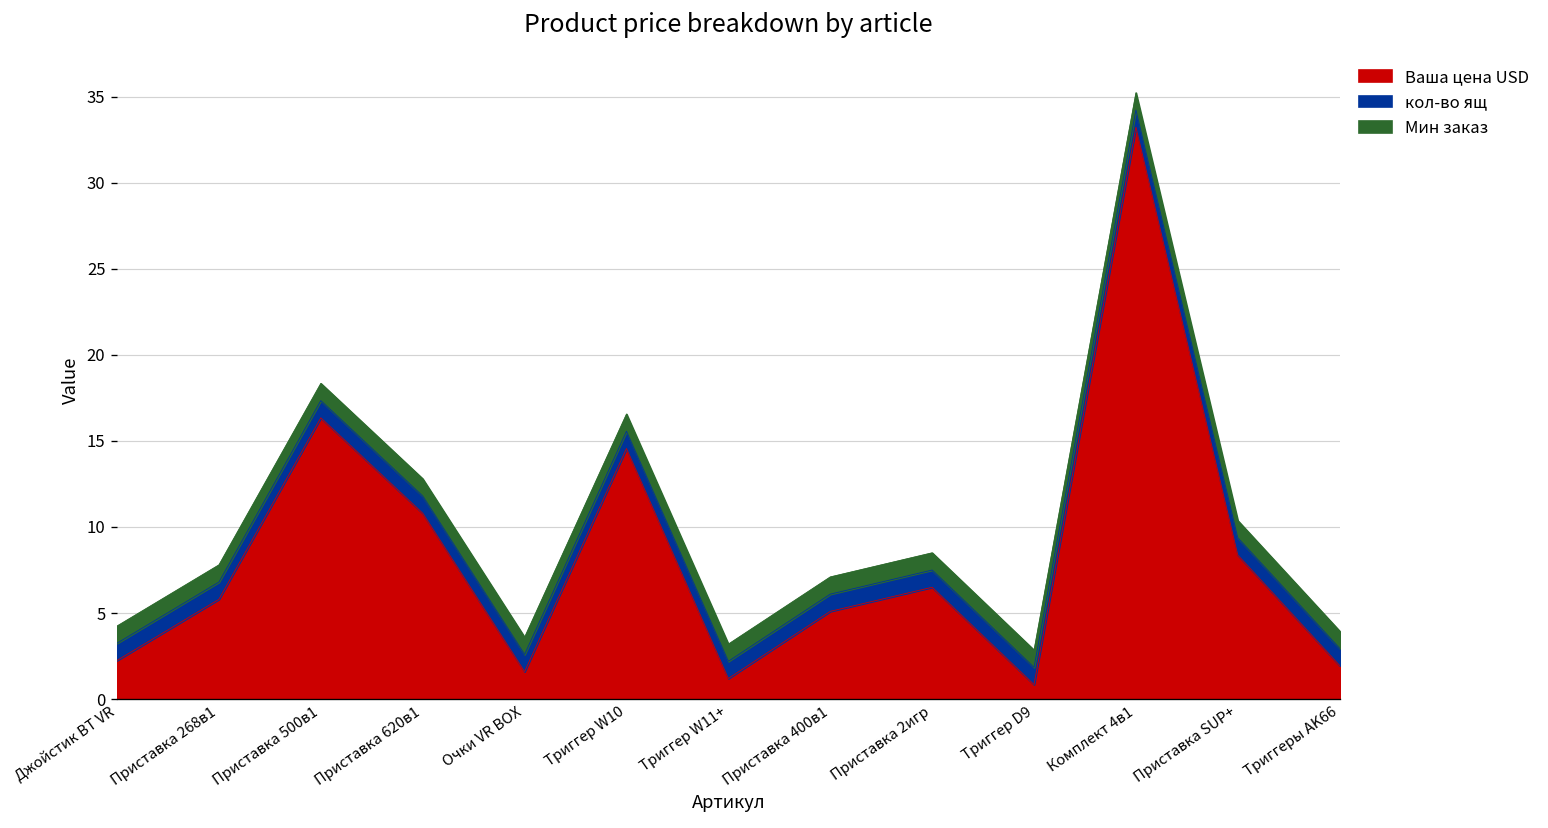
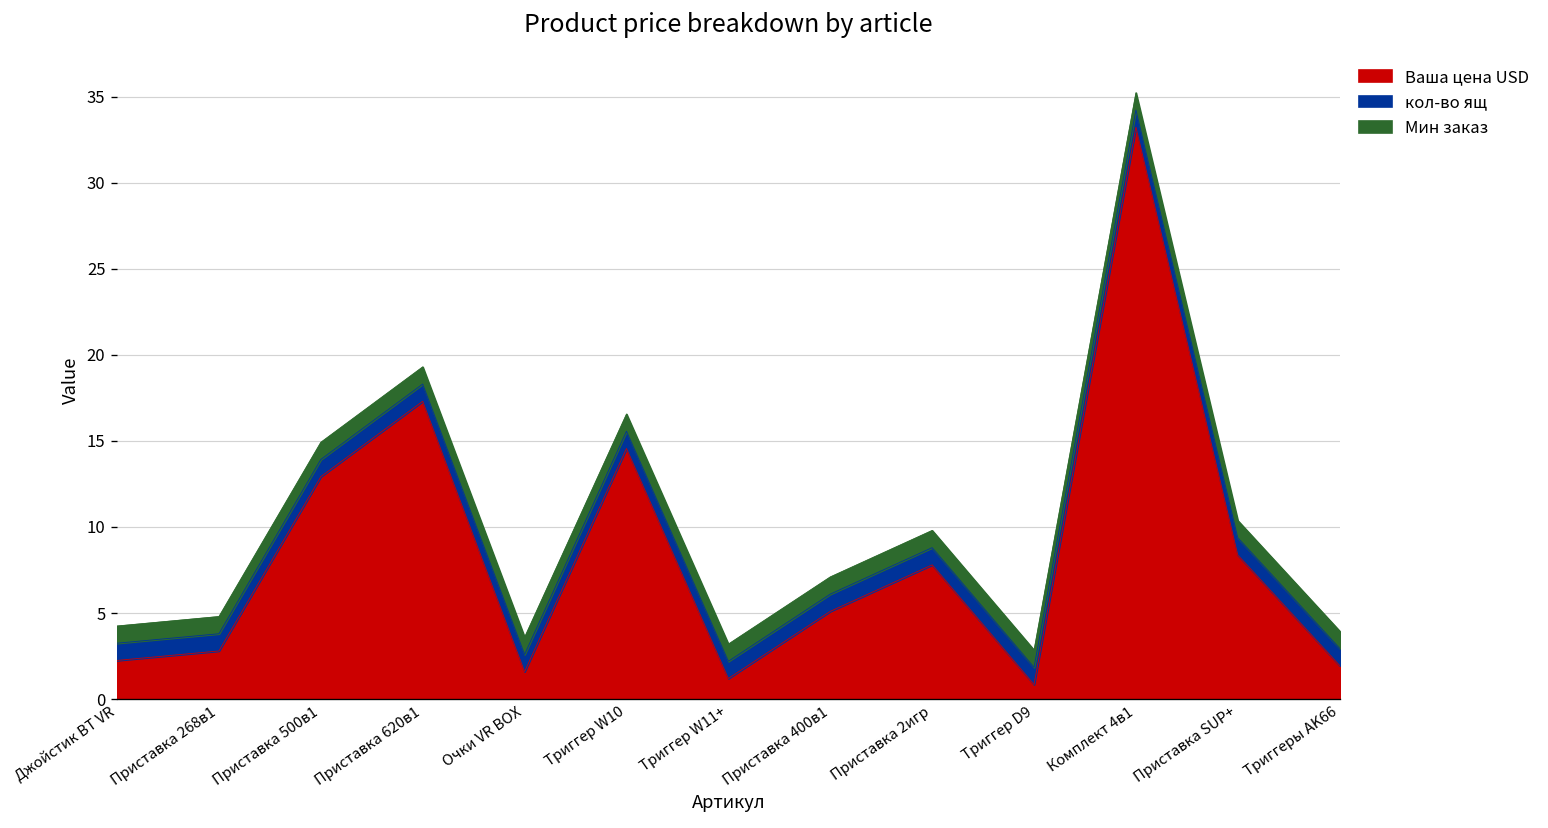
Ваша цена USD, Приставка 268в1: 5.8 -> 2.8
Ваша цена USD, Приставка 500в1: 16.3 -> 12.9
Ваша цена USD, Приставка 620в1: 10.8 -> 17.3
Ваша цена USD, Приставка 2игр: 6.5 -> 7.8
